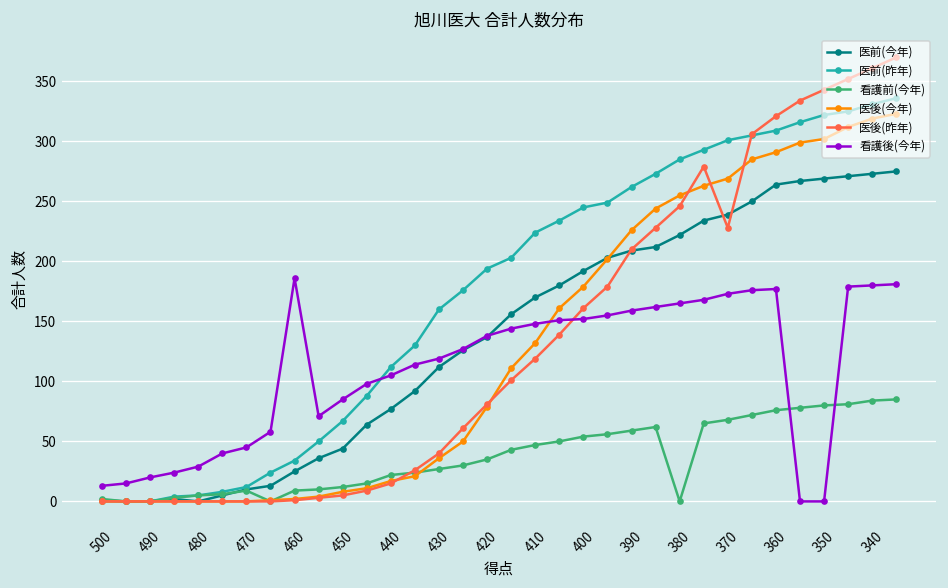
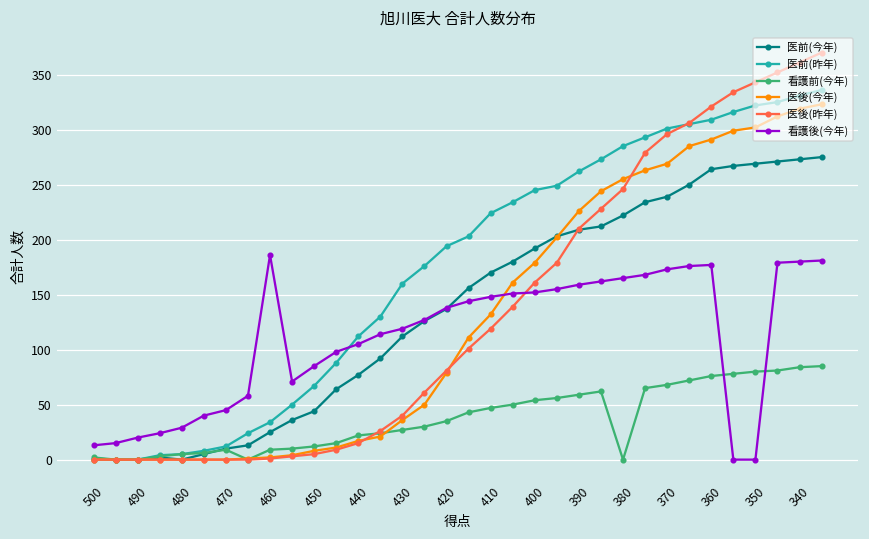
医後(昨年), 370: 230 -> 300
